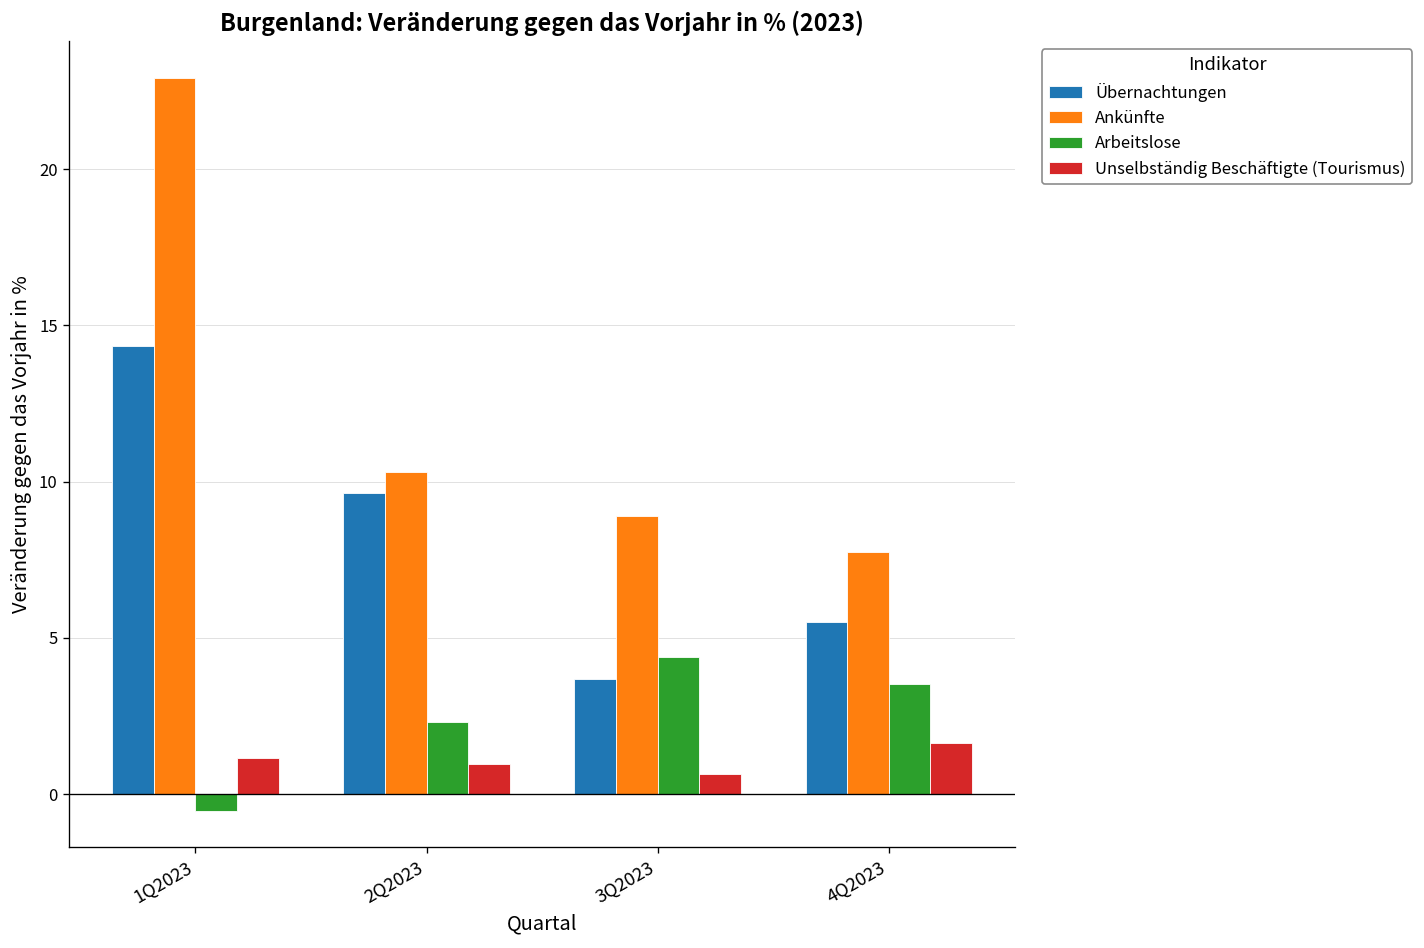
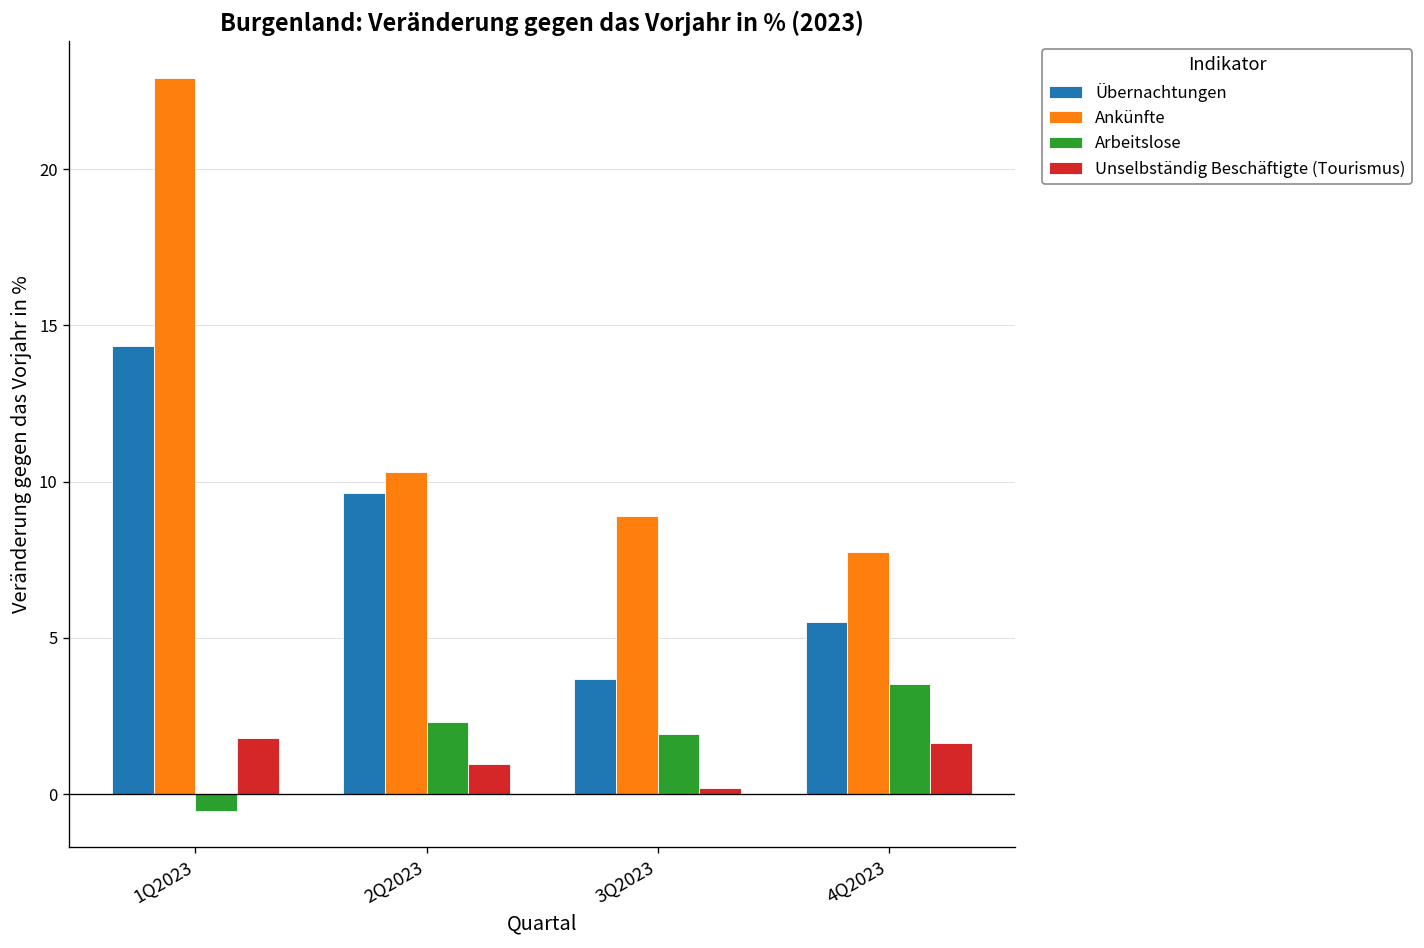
Unselbständig Beschäftigte (Tourismus), 1Q2023: 1.2 -> 1.8
Arbeitslose, 3Q2023: 4.4 -> 1.9
Unselbständig Beschäftigte (Tourismus), 3Q2023: 0.6 -> 0.2
